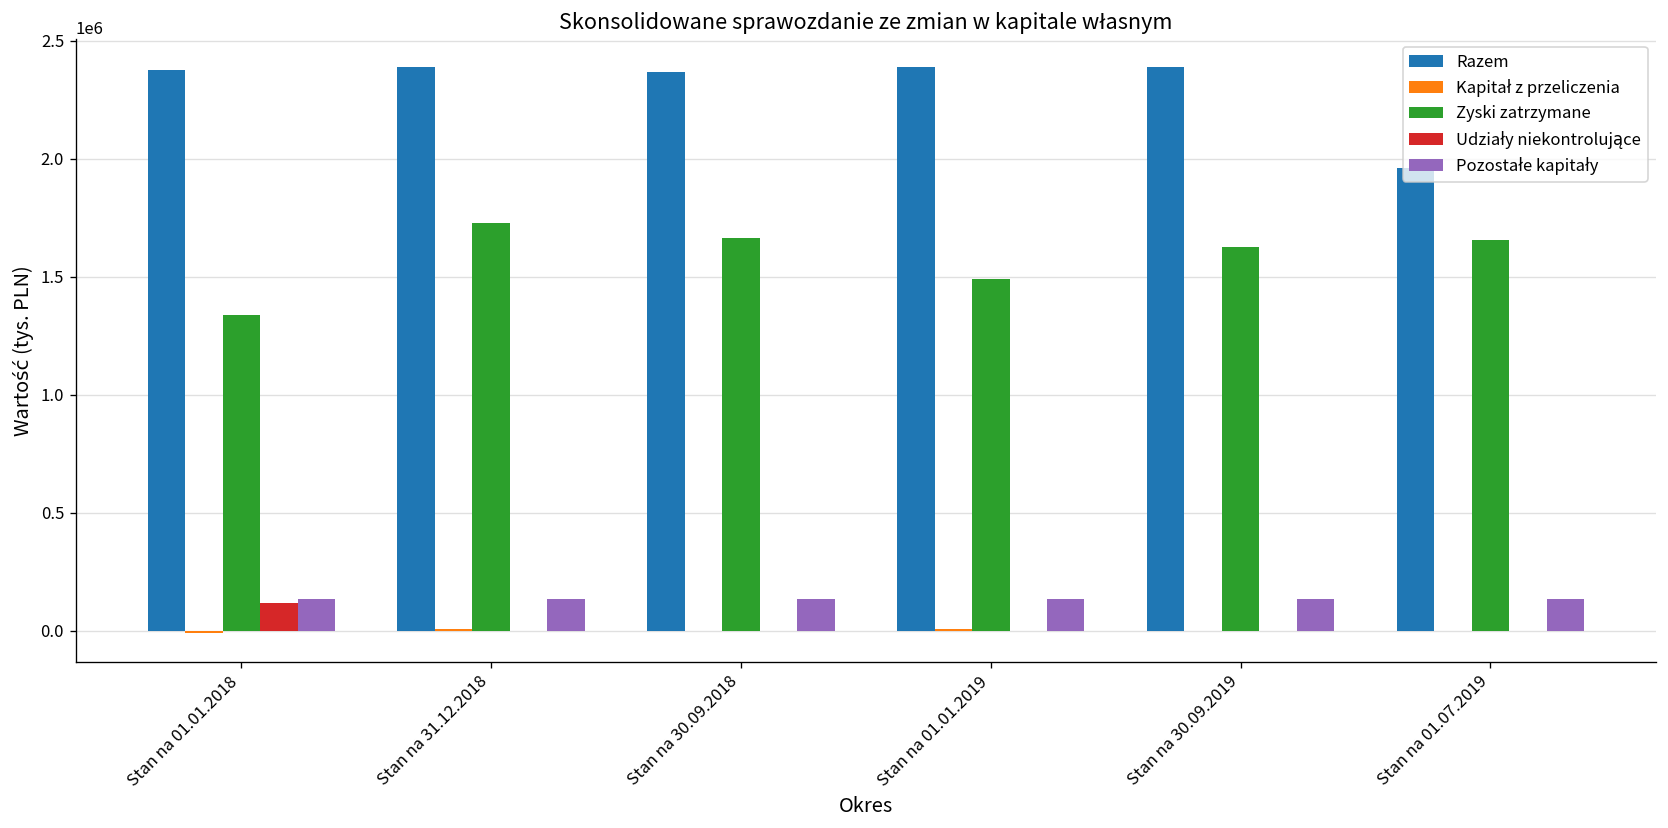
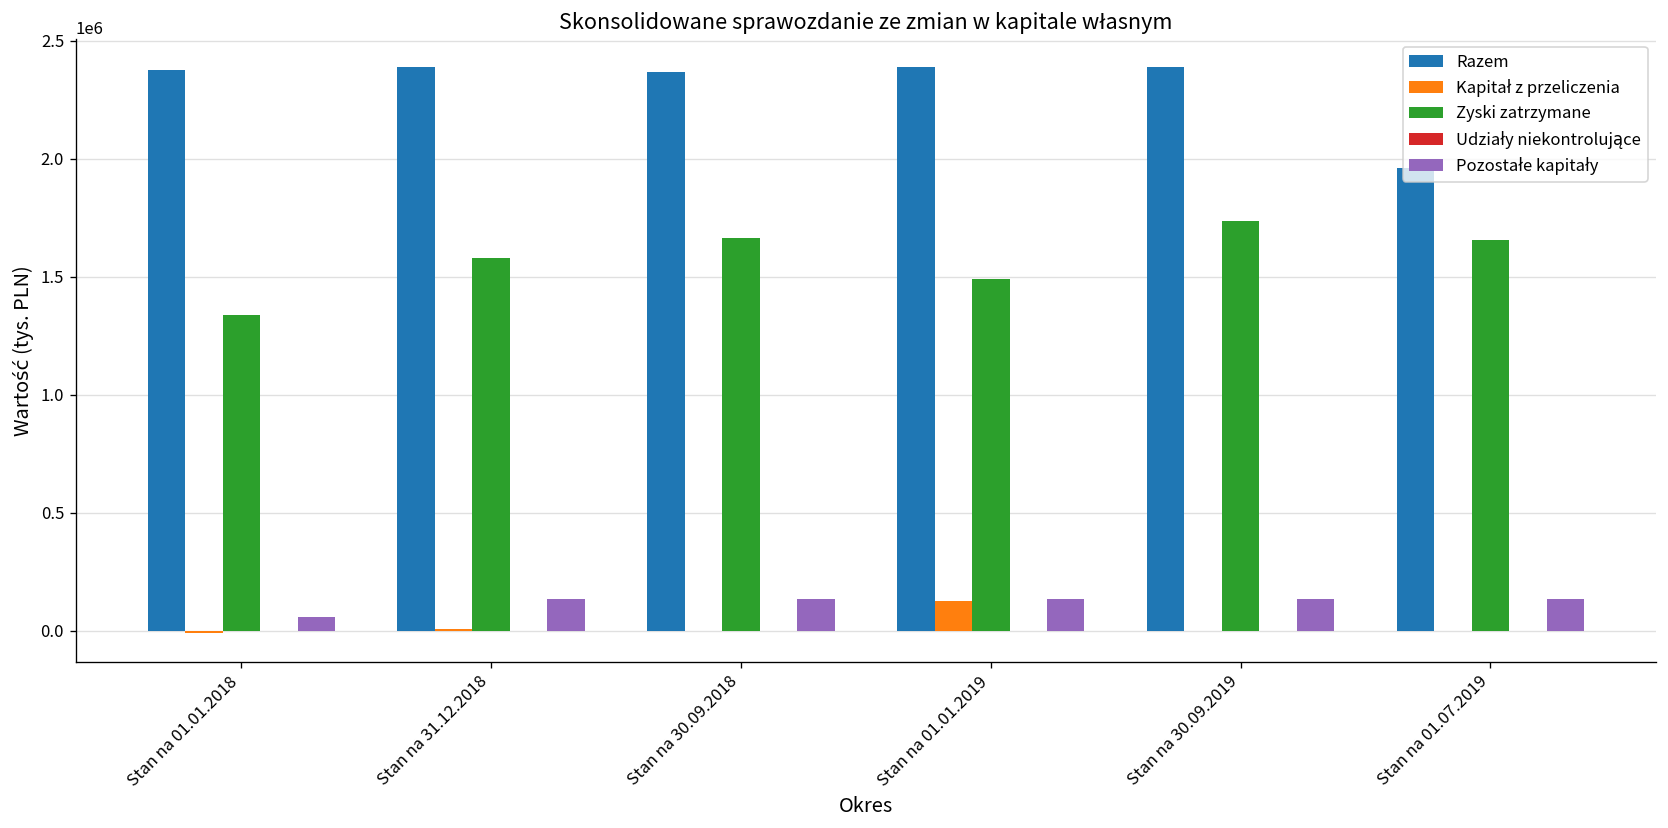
Udziały niekontrolujące, Stan na 01.01.2018: 120000 -> 0
Pozostałe kapitały, Stan na 01.01.2018: 130000 -> 60000
Zyski zatrzymane, Stan na 31.12.2018: 1730000 -> 1580000
Kapitał z przeliczenia, Stan na 01.01.2019: 10000 -> 130000
Zyski zatrzymane, Stan na 30.09.2019: 1630000 -> 1740000
